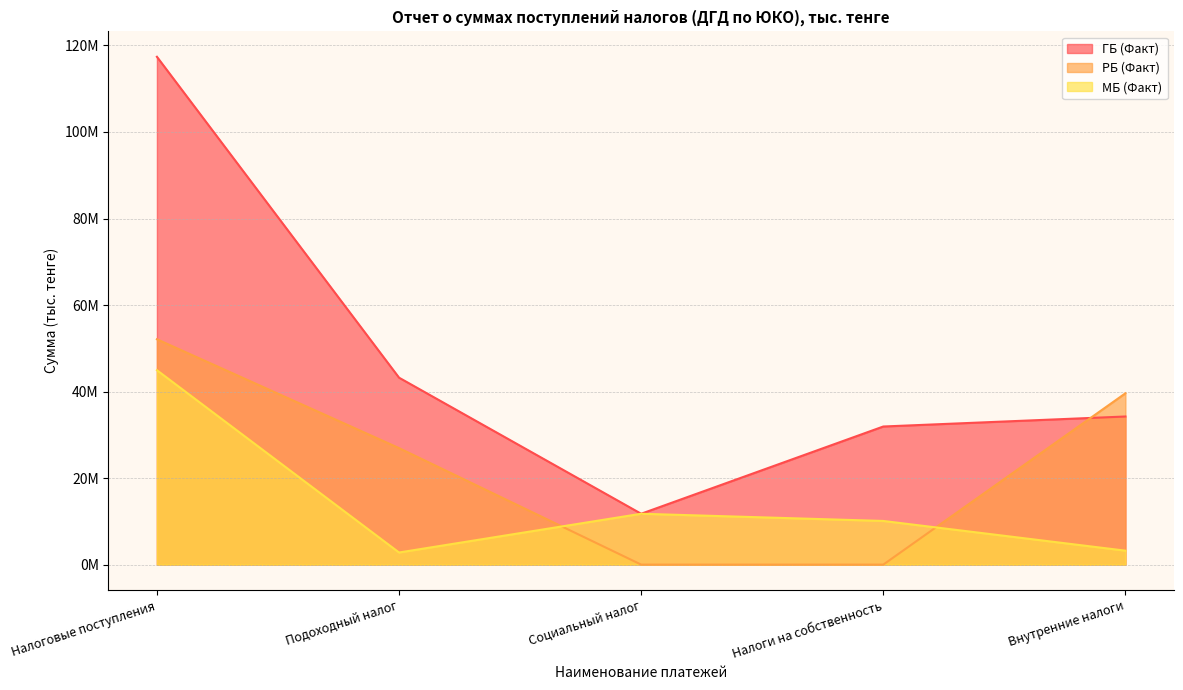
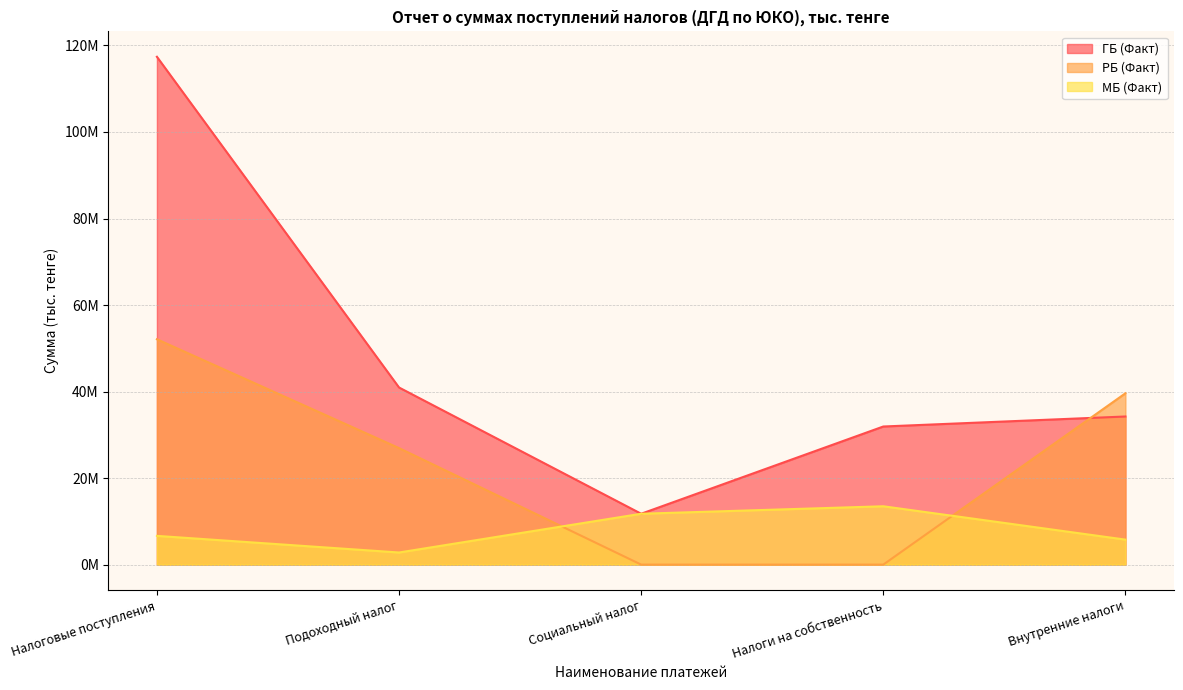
МБ (Факт), Налоговые поступления: 45000000 -> 7000000
ГБ (Факт), Подоходный налог: 43000000 -> 41000000
МБ (Факт), Налоги на собственность: 10000000 -> 13000000
МБ (Факт), Внутренние налоги: 3000000 -> 6000000
